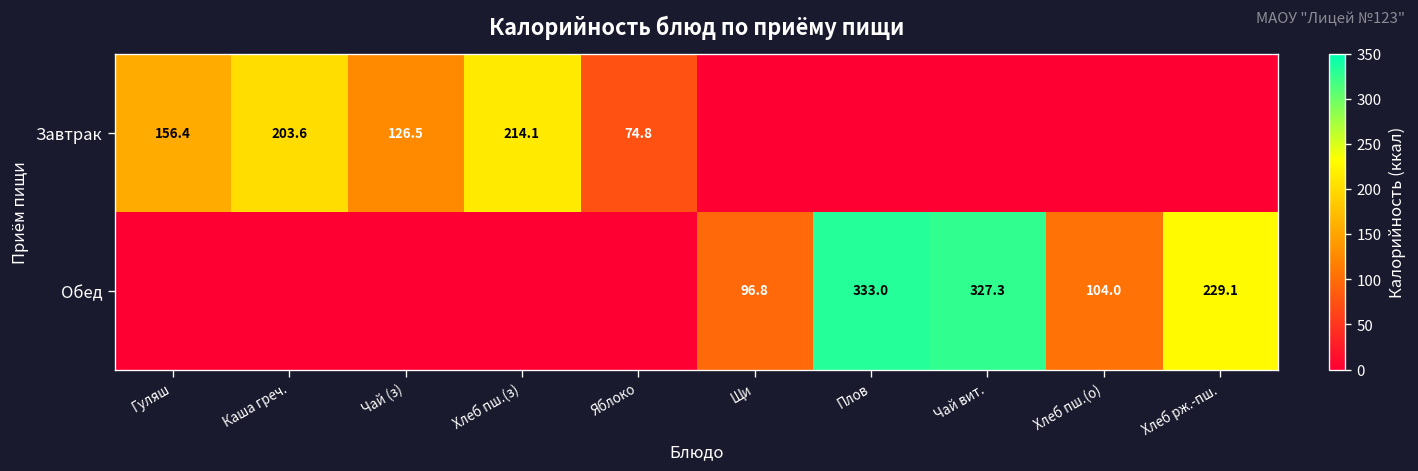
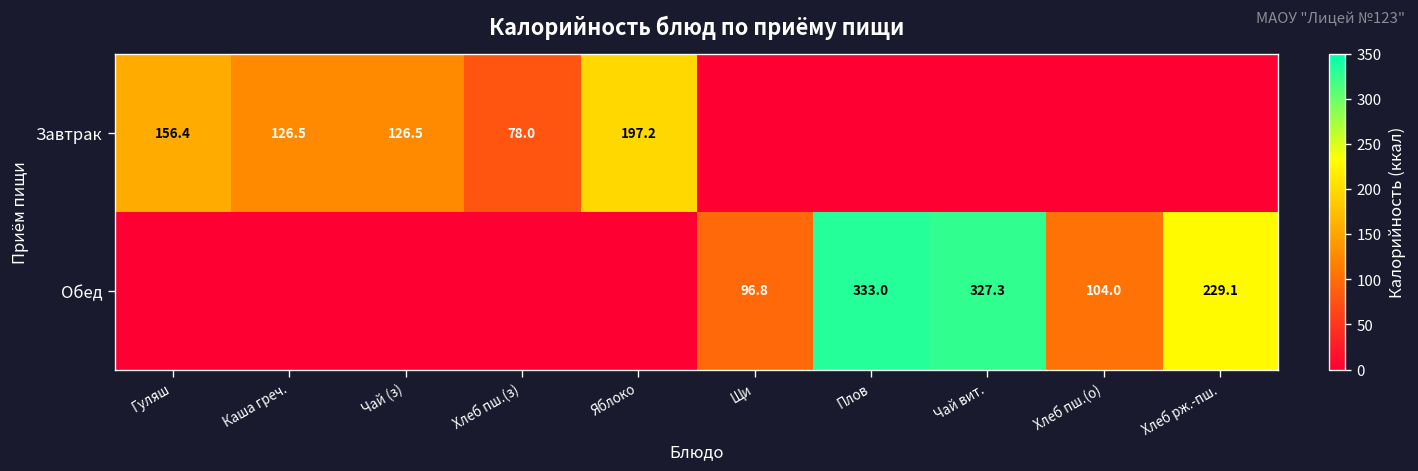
Завтрак, Каша греч.: 203.6 -> 126.5
Завтрак, Хлеб пш.(з): 214.1 -> 78.0
Завтрак, Яблоко: 74.8 -> 197.2
